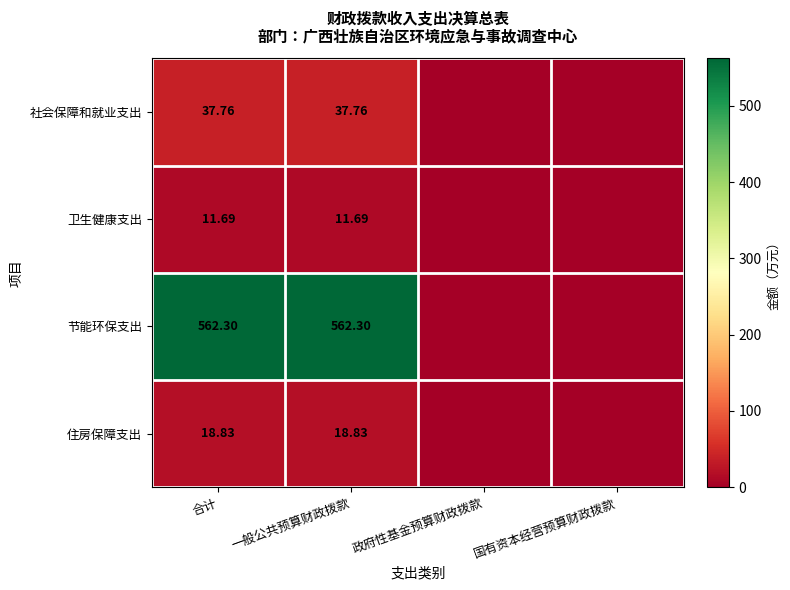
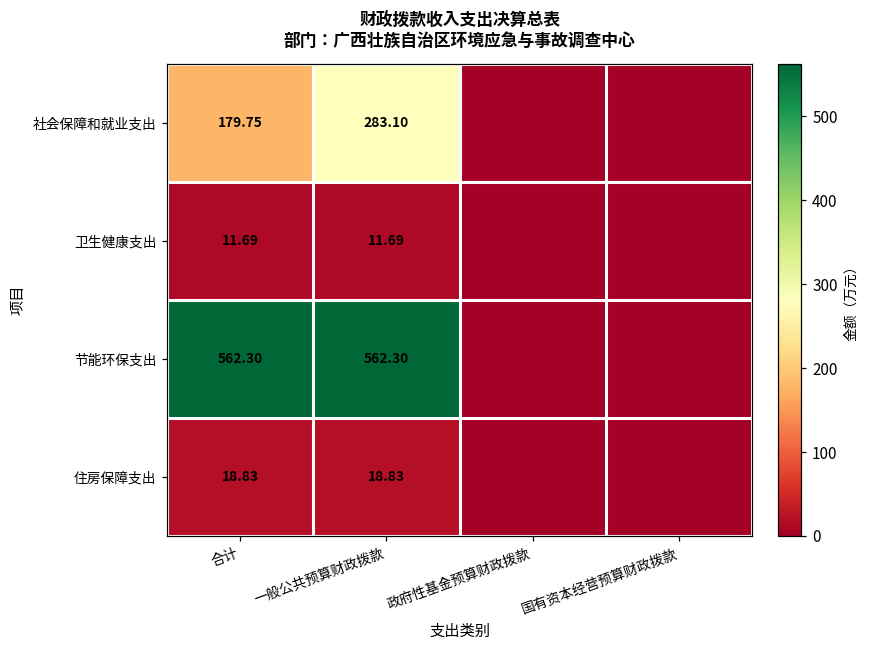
社会保障和就业支出, 合计: 37.76 -> 179.75
社会保障和就业支出, 一般公共预算财政拨款: 37.76 -> 283.10
